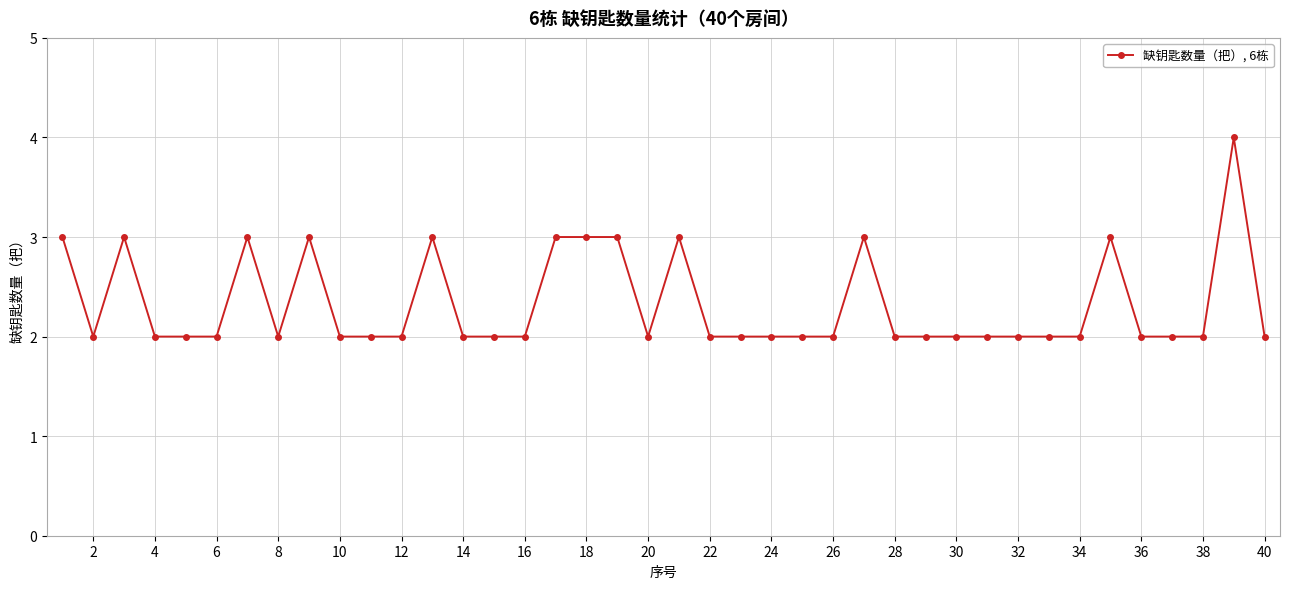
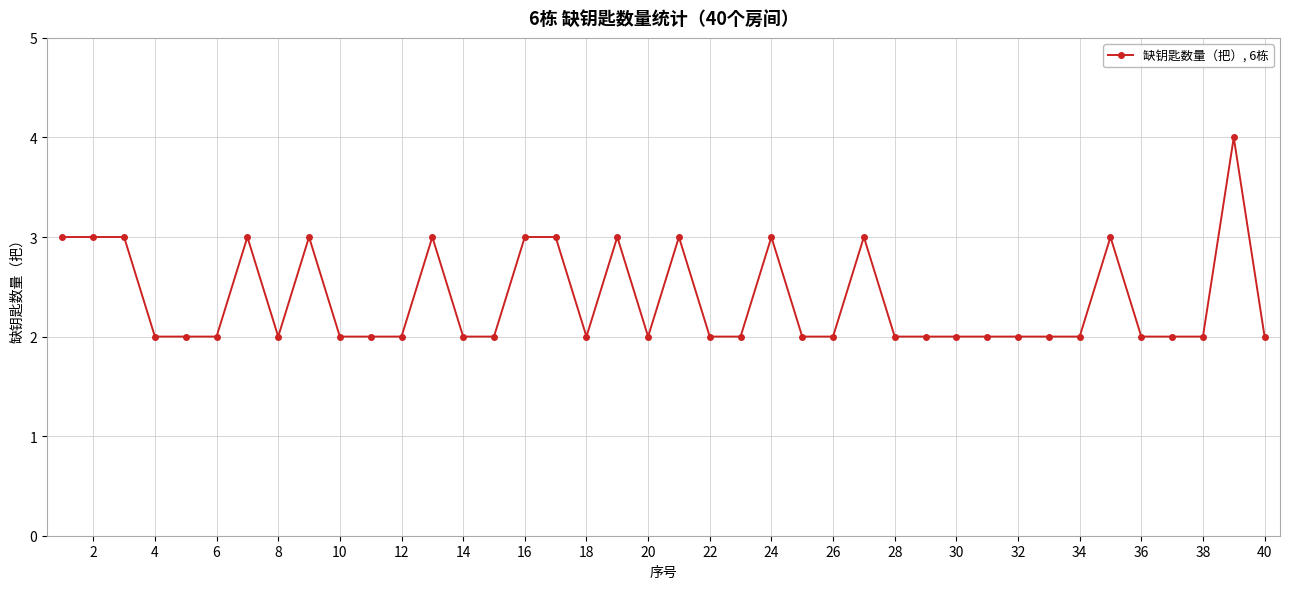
2: 2 -> 3
16: 2 -> 3
18: 3 -> 2
24: 2 -> 3
